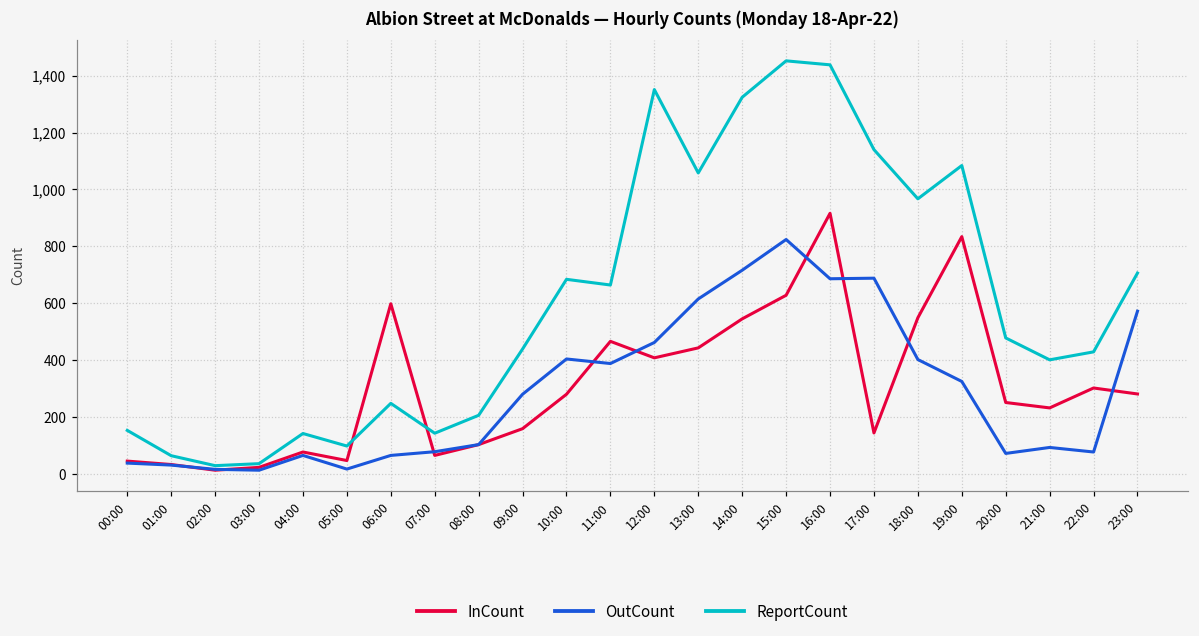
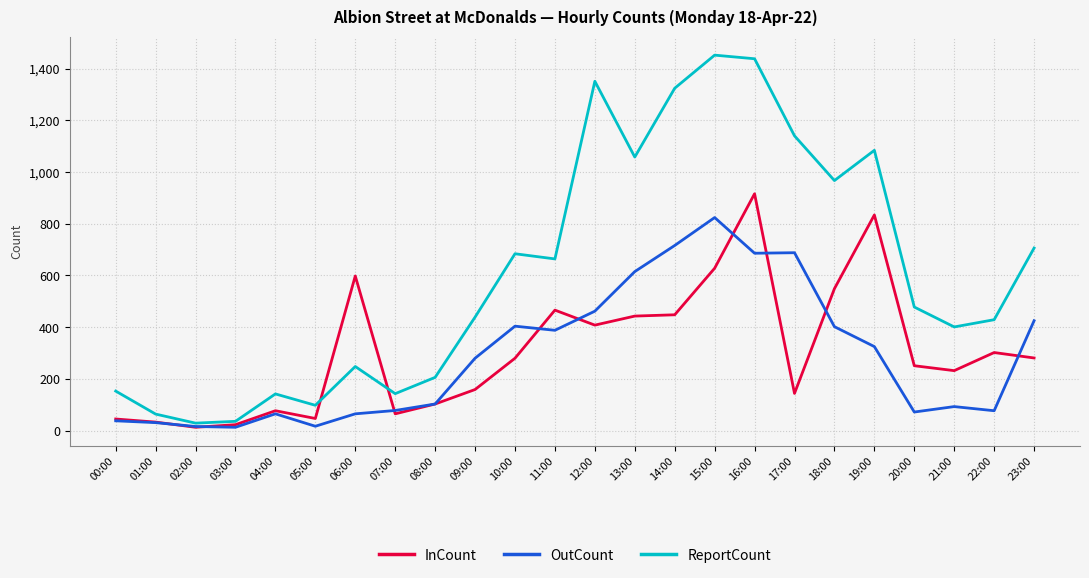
InCount, 14:00: 550 -> 450
OutCount, 23:00: 570 -> 430
